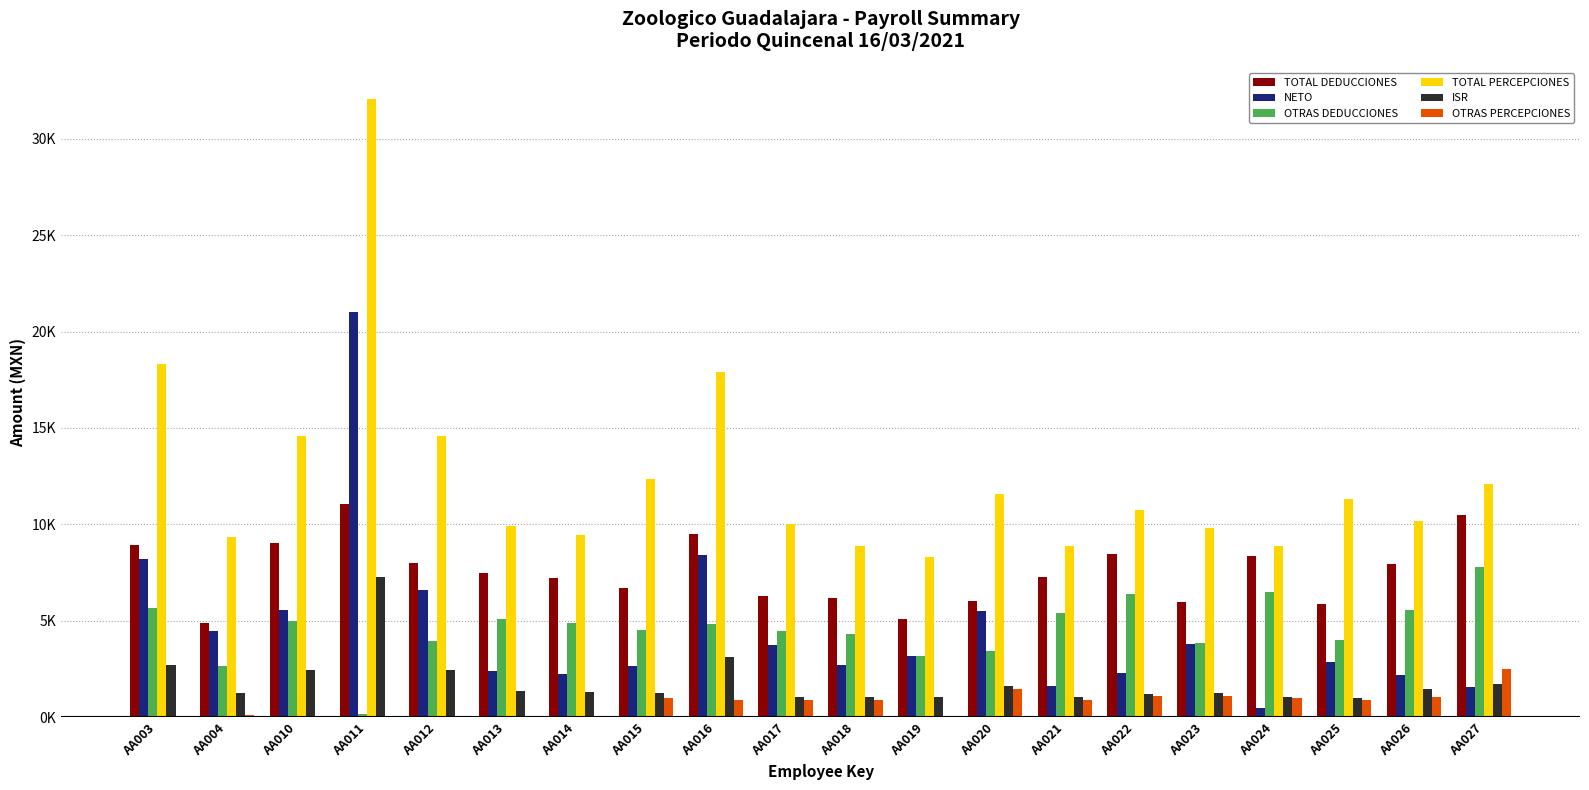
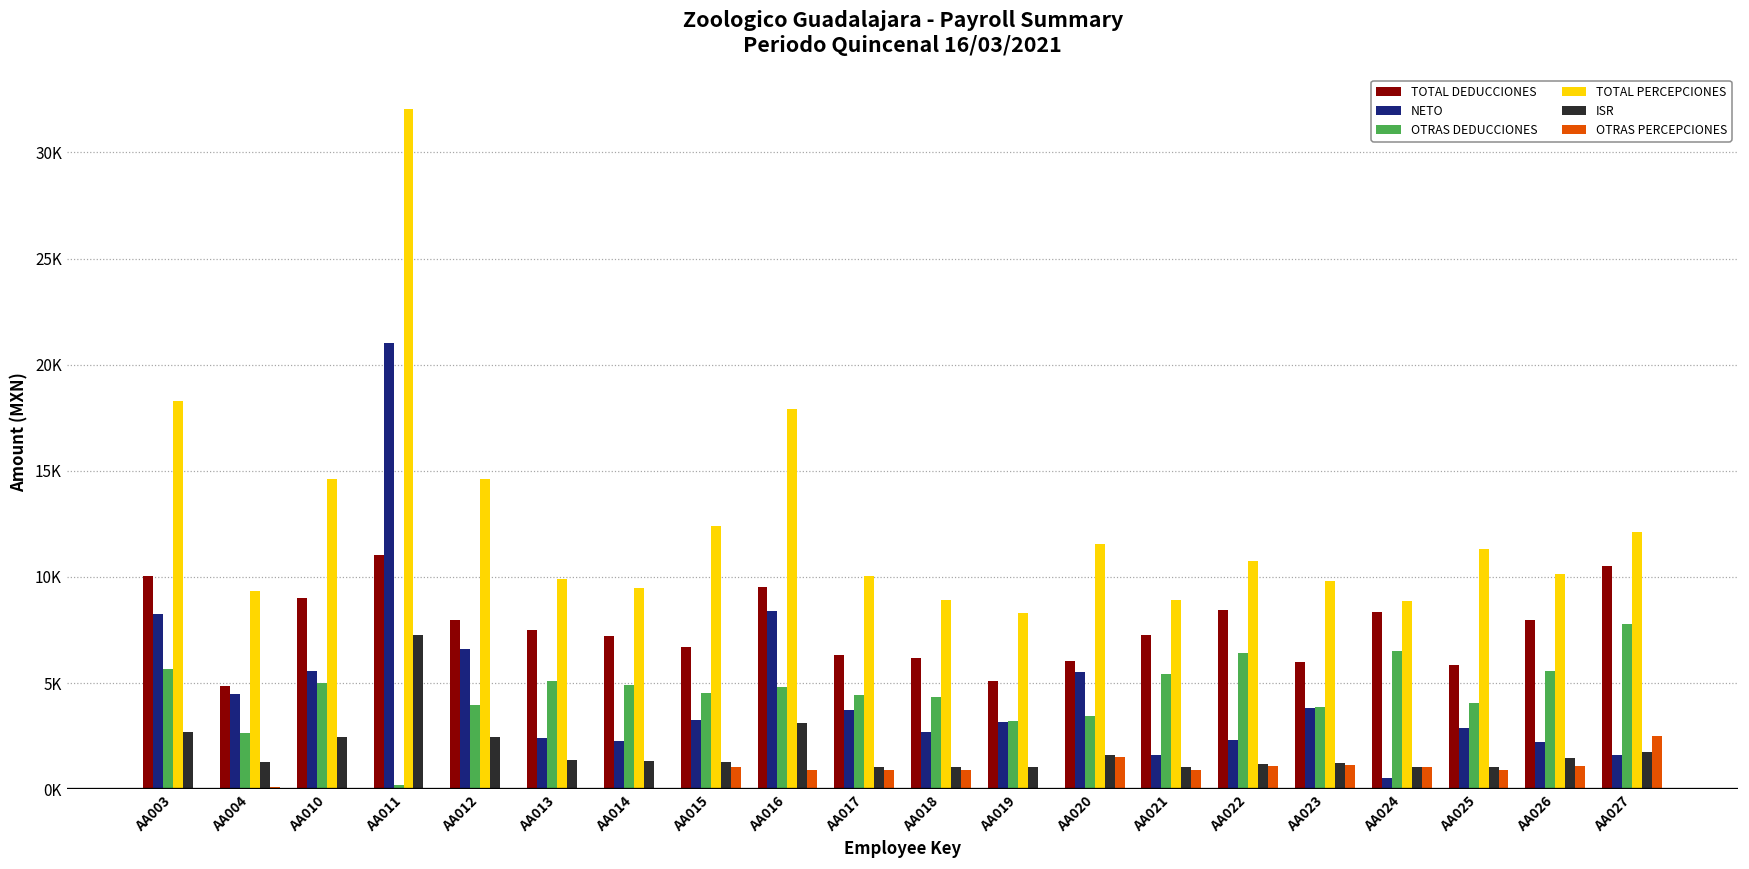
TOTAL DEDUCCIONES, AA003: 8900 -> 10100
NETO, AA015: 2700 -> 3300
